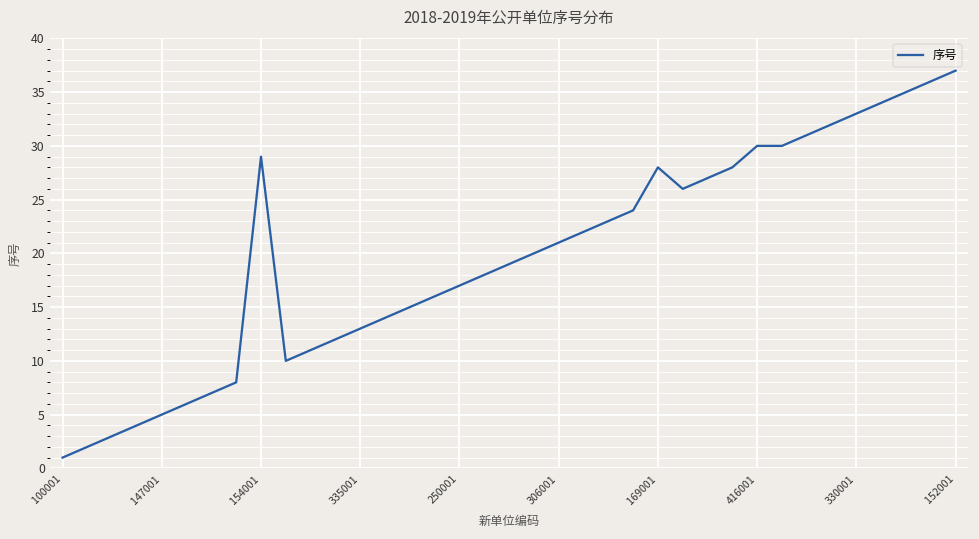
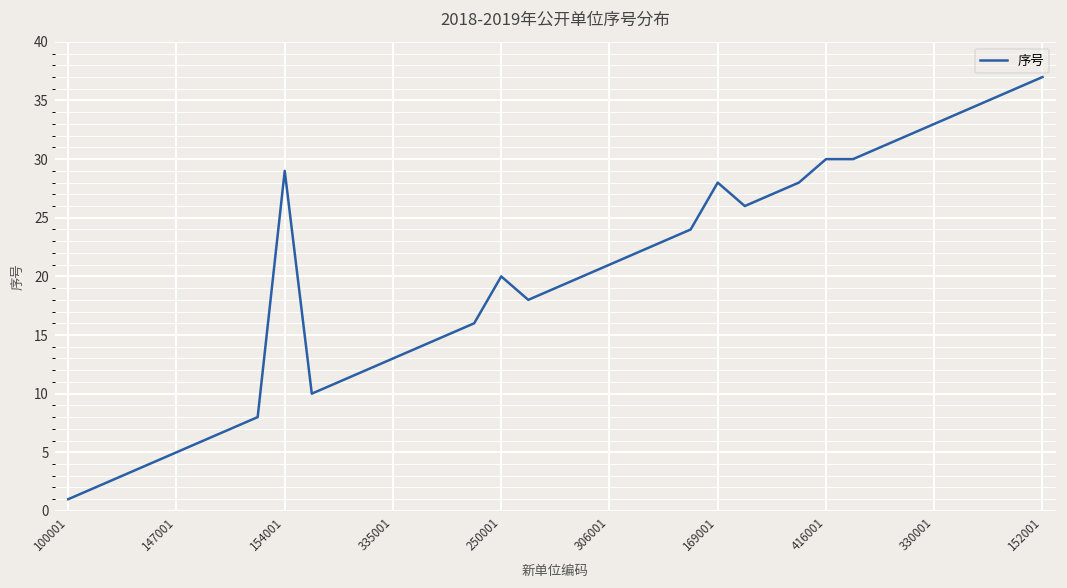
250001: 17 -> 20
